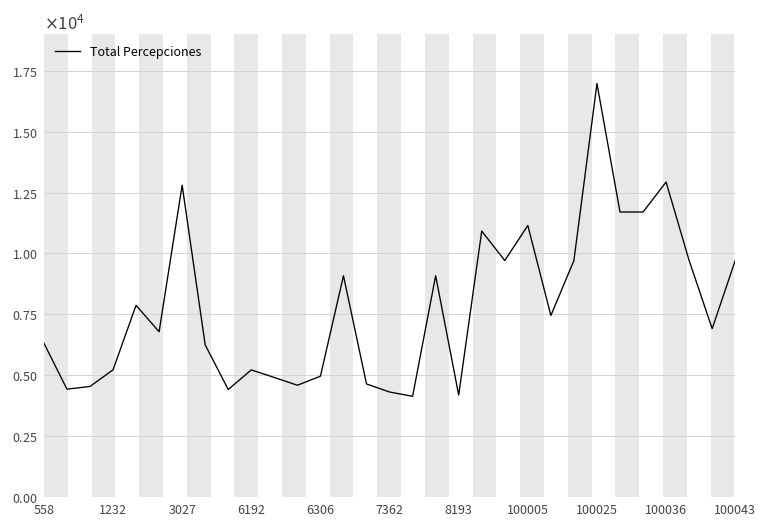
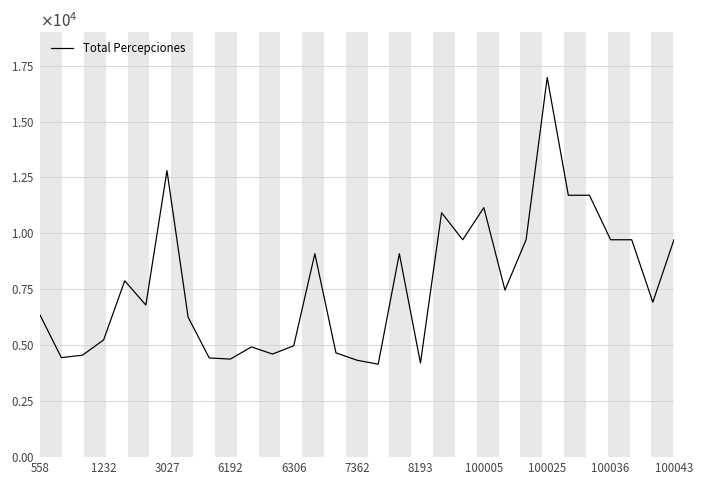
6192: 5200 -> 4400
100036: 12900 -> 9700
